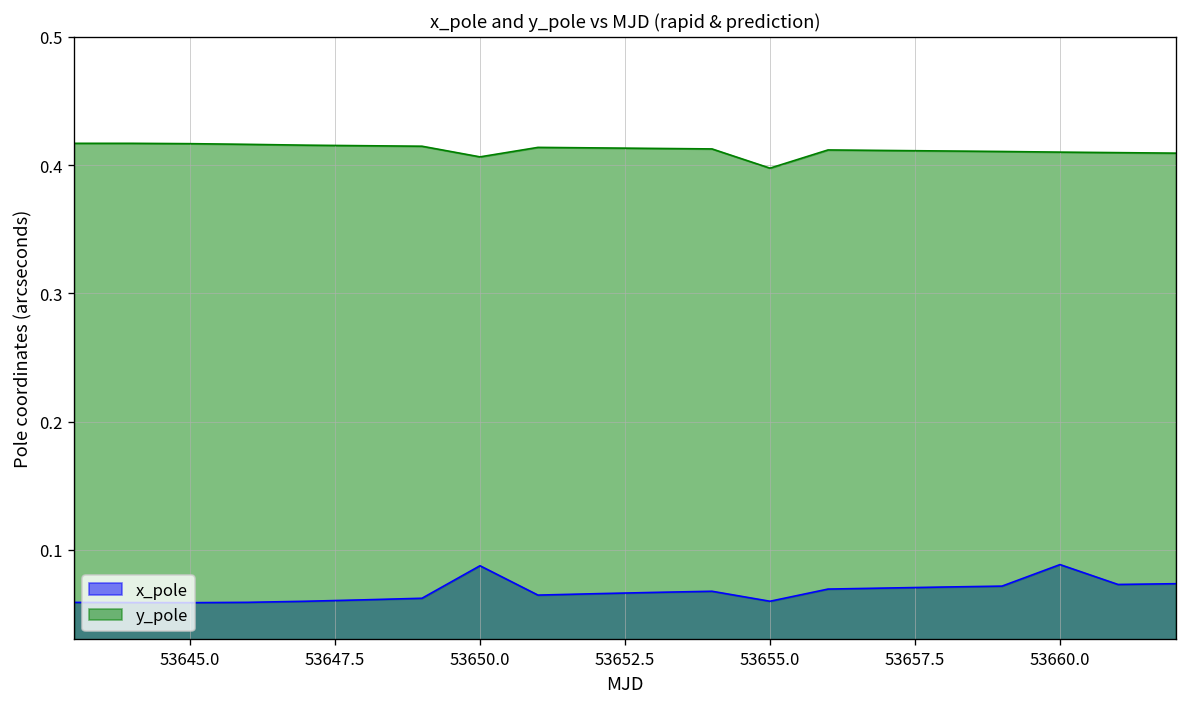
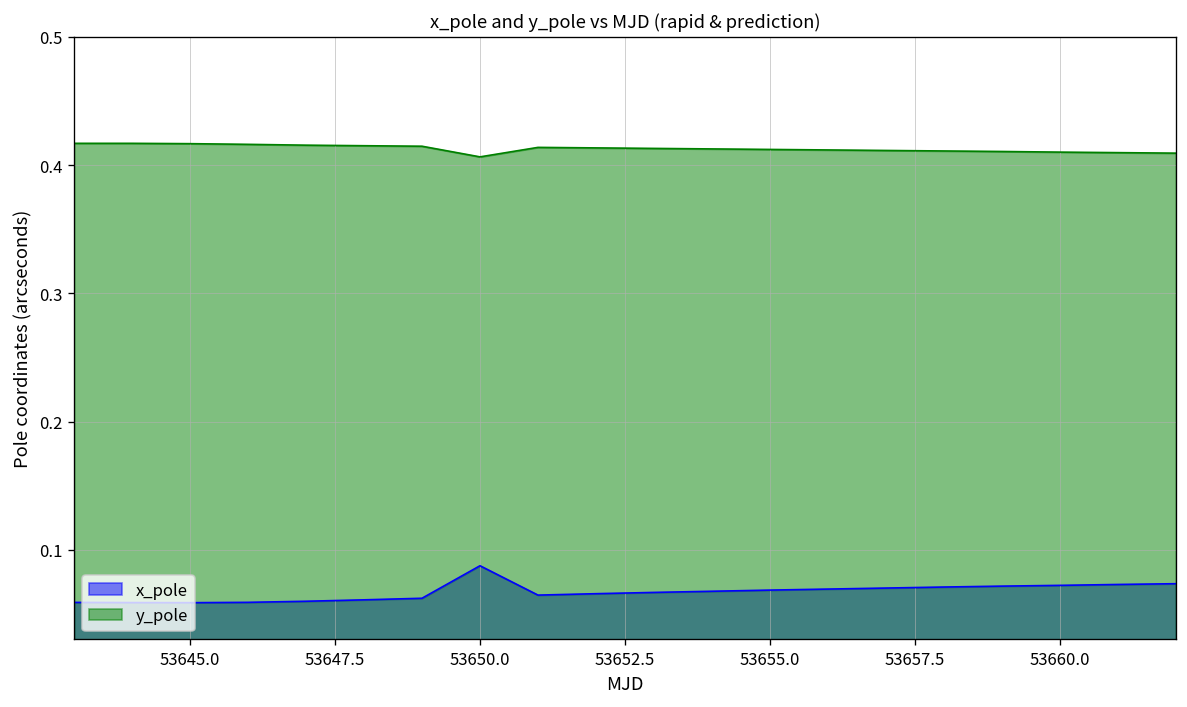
x_pole, 53655.0: 0.060 -> 0.069
y_pole, 53655.0: 0.398 -> 0.412
x_pole, 53660.0: 0.088 -> 0.072
